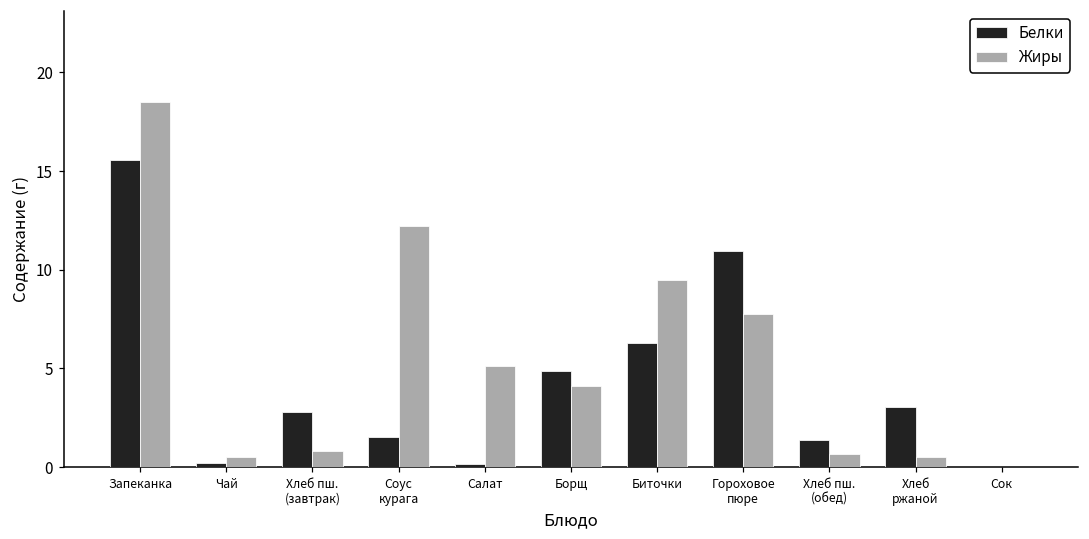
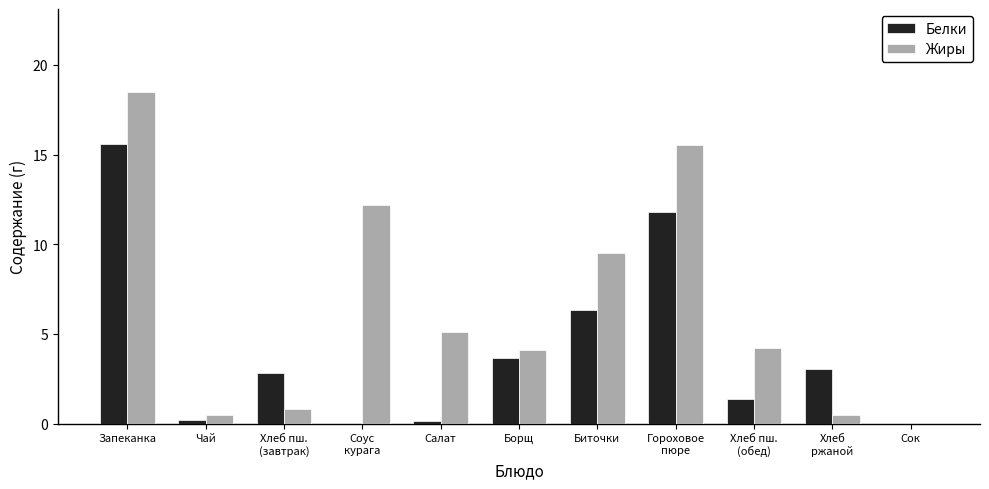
Белки, Соус курага: 1.5 -> 0.0
Белки, Борщ: 4.9 -> 3.6
Белки, Гороховое пюре: 11.0 -> 11.8
Жиры, Гороховое пюре: 7.8 -> 15.5
Жиры, Хлеб пш. (обед): 0.6 -> 4.2
